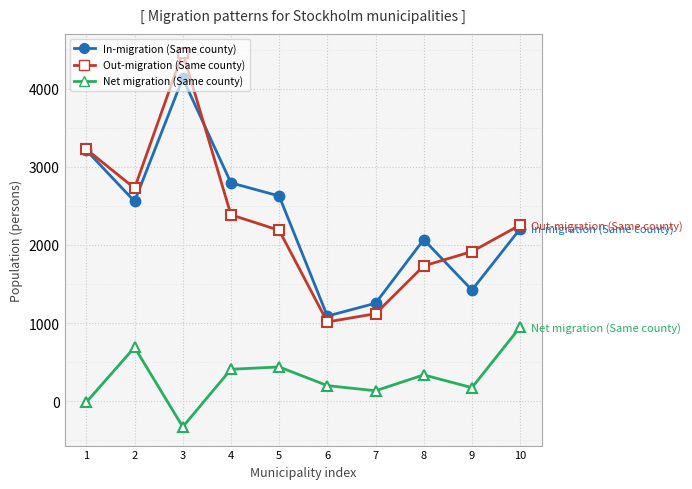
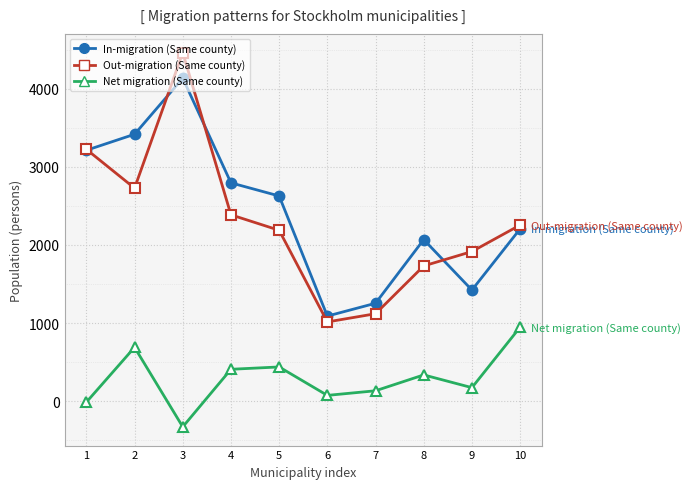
In-migration (Same county), 2: 2600 -> 3400
Net migration (Same county), 6: 200 -> 100
